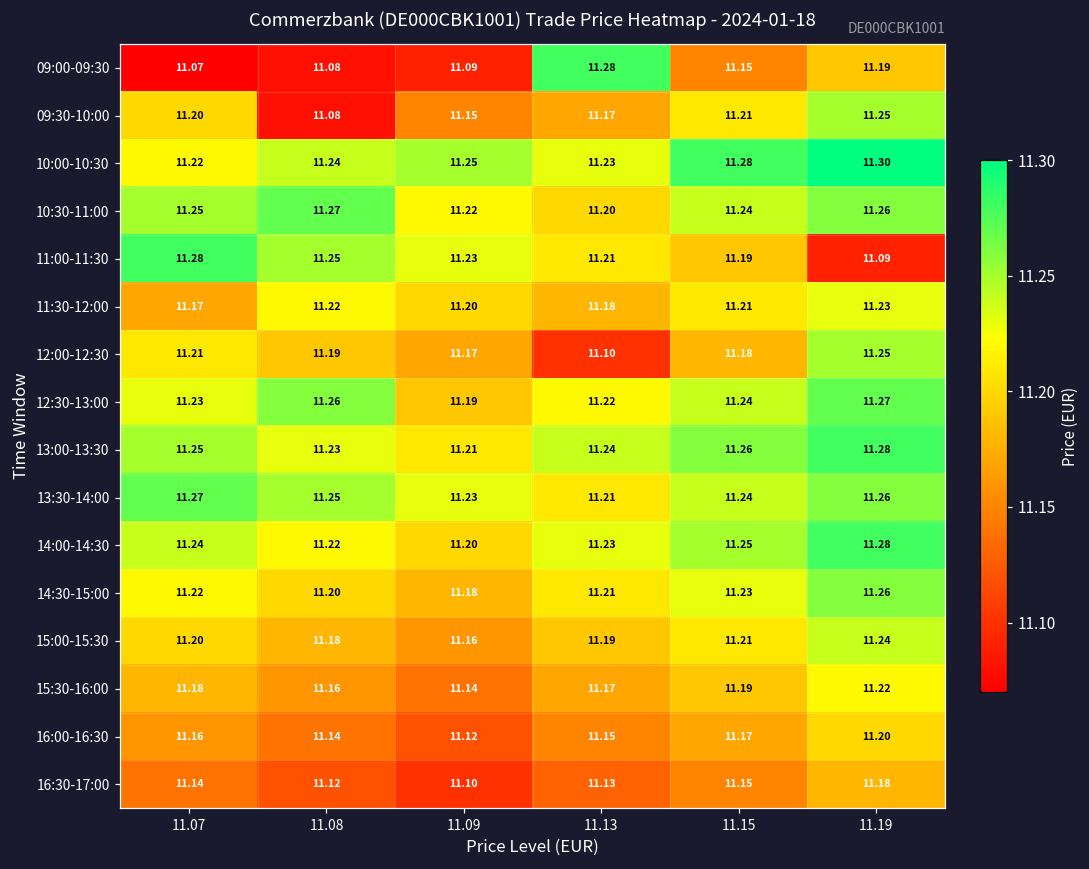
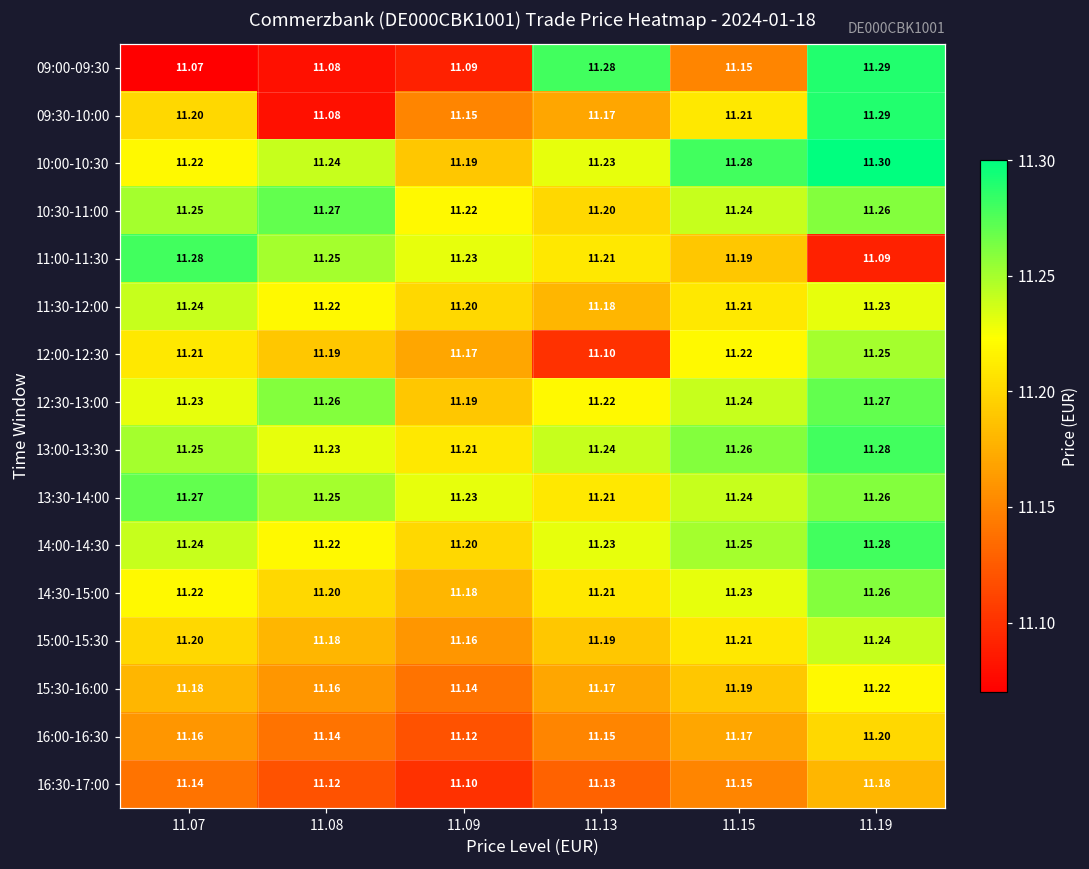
09:00-09:30, 11.19: 11.19 -> 11.29
09:30-10:00, 11.19: 11.25 -> 11.29
10:00-10:30, 11.09: 11.25 -> 11.19
11:30-12:00, 11.07: 11.17 -> 11.24
12:00-12:30, 11.15: 11.18 -> 11.22
